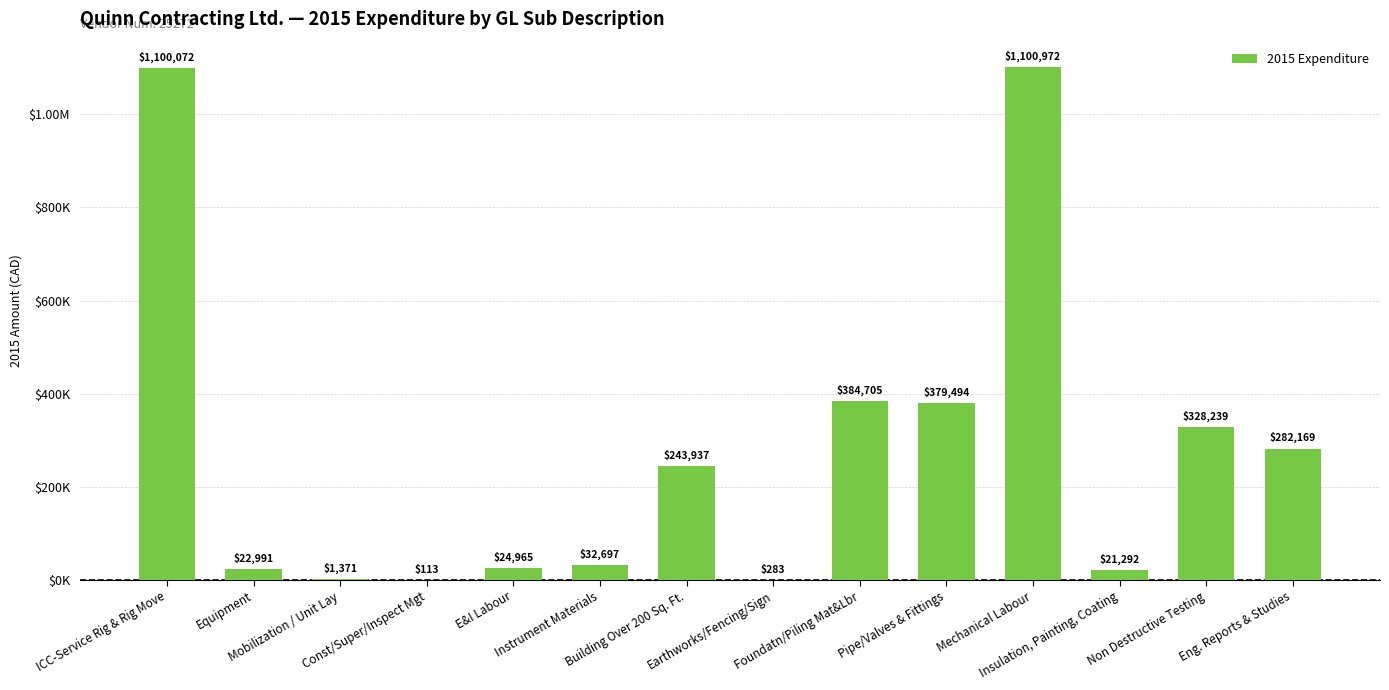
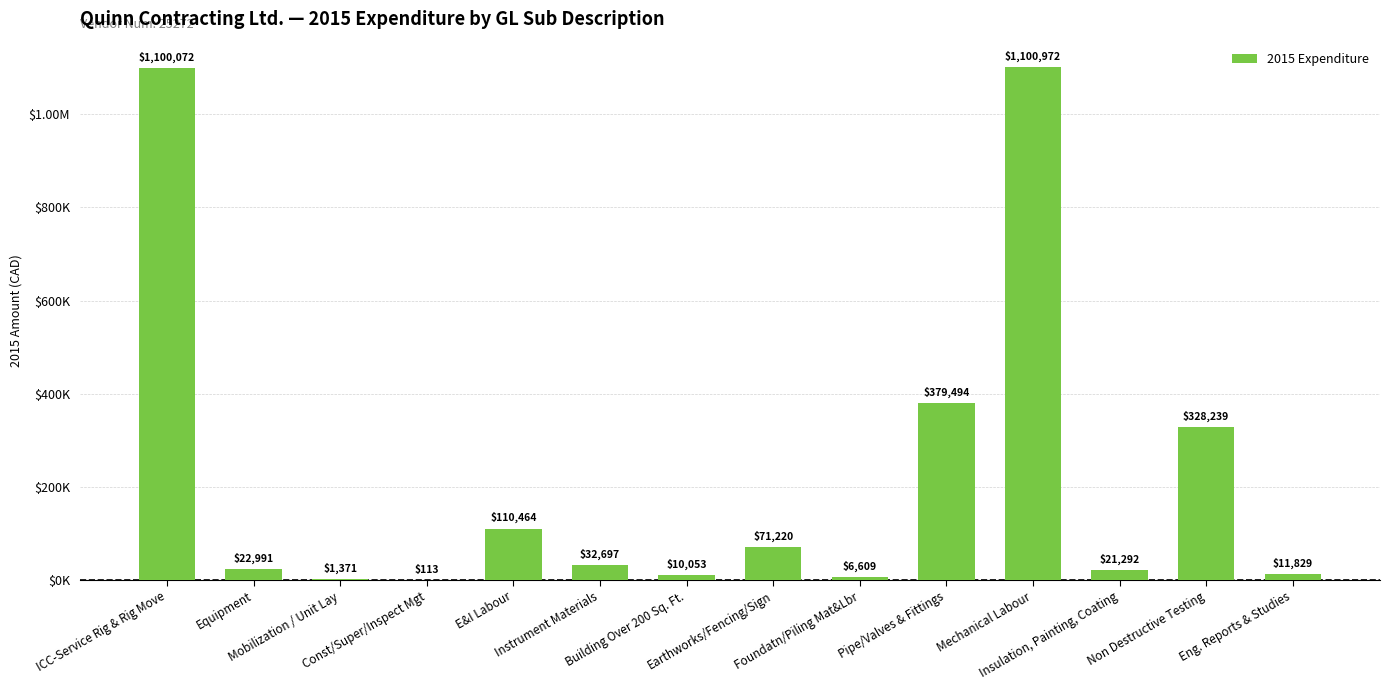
E&I Labour: $24,965 -> $110,464
Building Over 200 Sq. Ft.: $243,937 -> $10,053
Earthworks/Fencing/Sign: $283 -> $71,220
Foundatn/Piling Mat&Lbr: $384,705 -> $6,609
Eng. Reports & Studies: $282,169 -> $11,829
